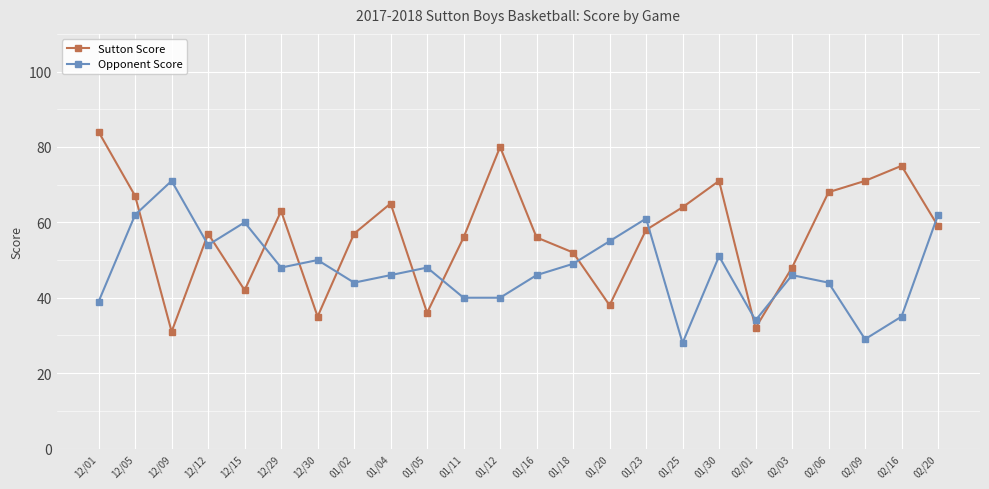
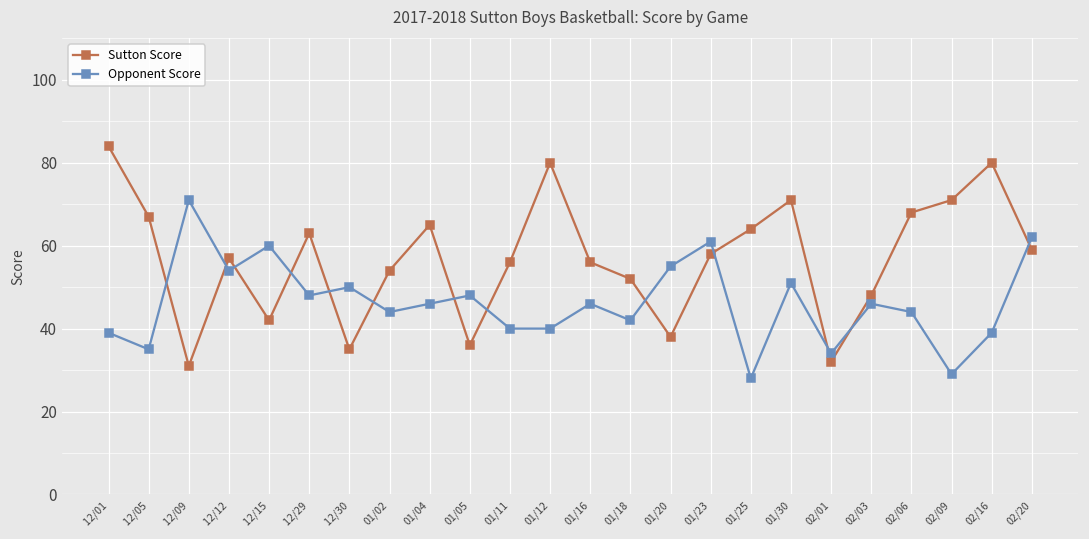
Opponent Score, 12/05: 62 -> 35
Sutton Score, 01/02: 57 -> 54
Opponent Score, 01/18: 49 -> 42
Sutton Score, 02/16: 75 -> 80
Opponent Score, 02/16: 35 -> 39
